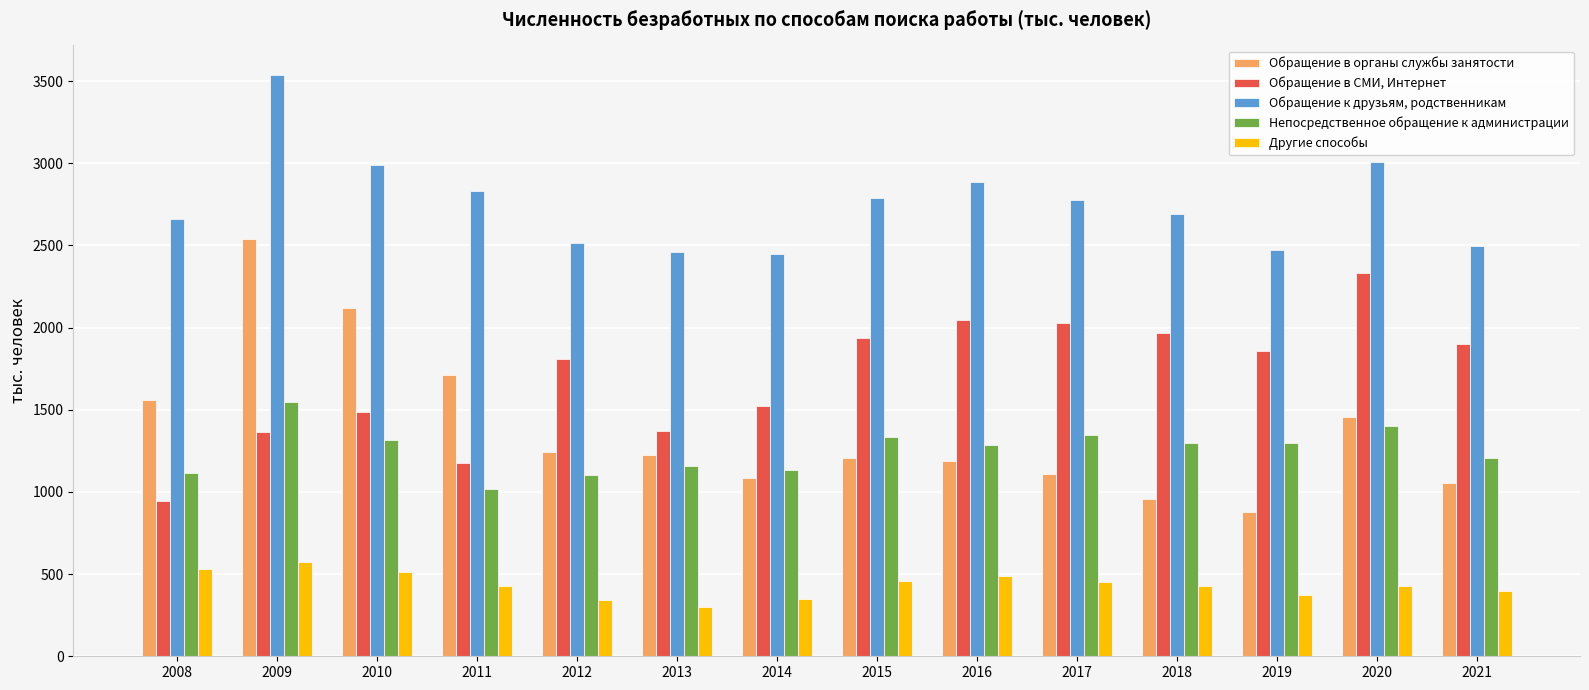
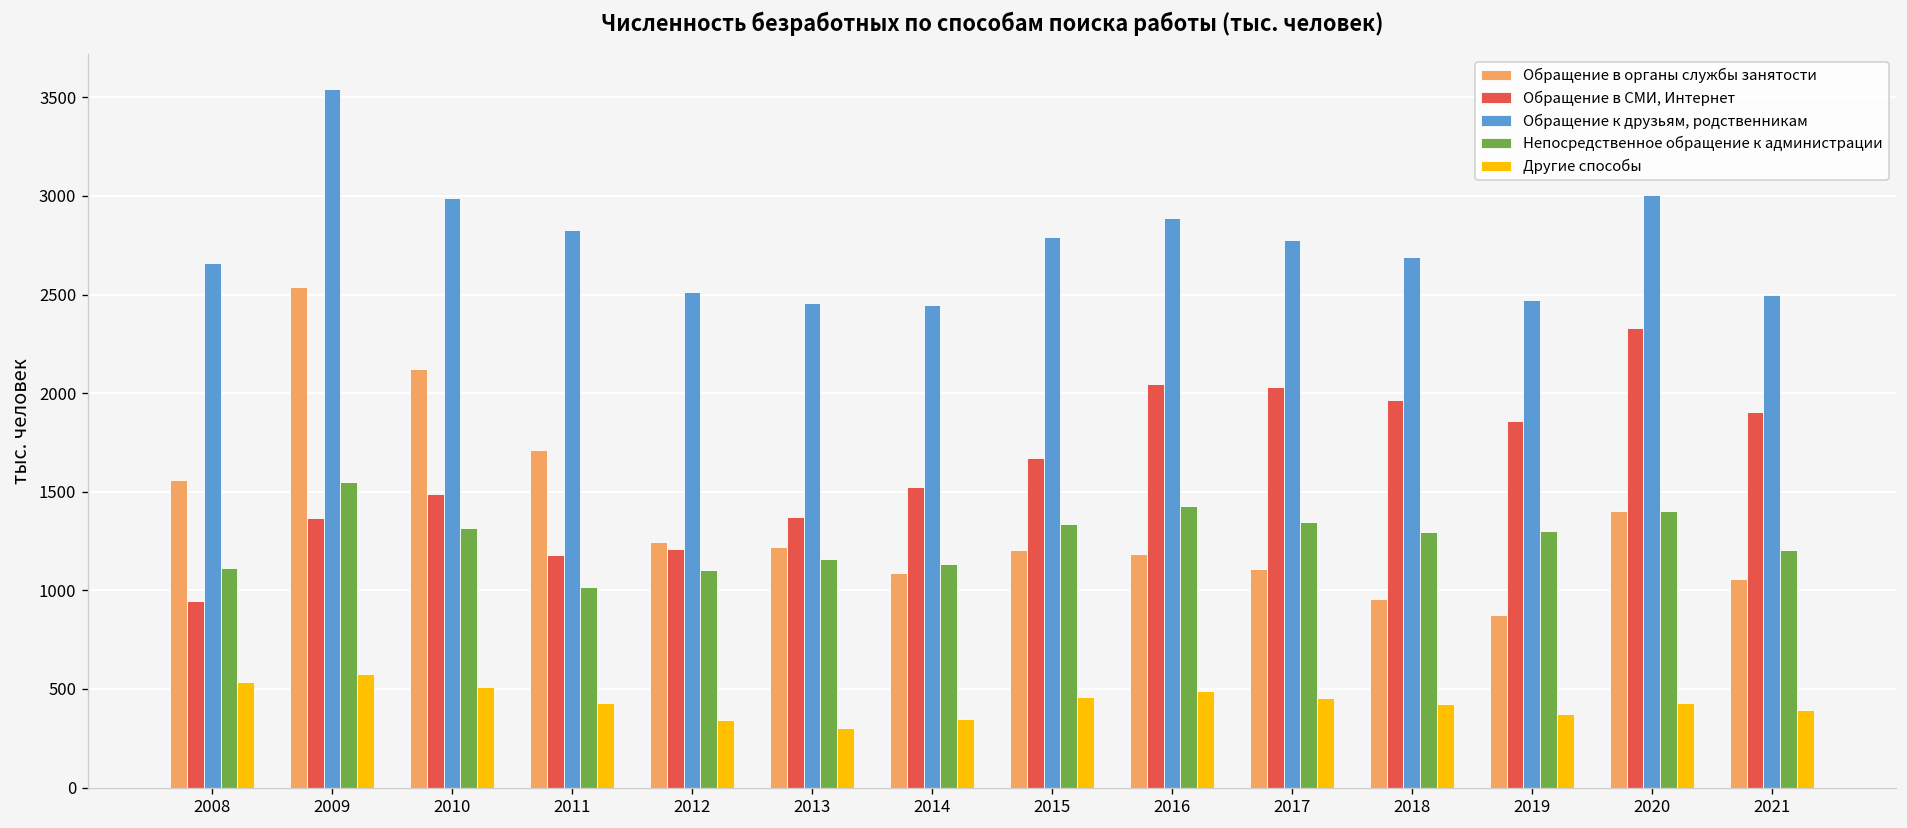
Обращение в СМИ, Интернет, 2012: 1810 -> 1210
Обращение в СМИ, Интернет, 2015: 1930 -> 1670
Непосредственное обращение к администрации, 2016: 1280 -> 1430
Обращение в органы службы занятости, 2020: 1460 -> 1400
